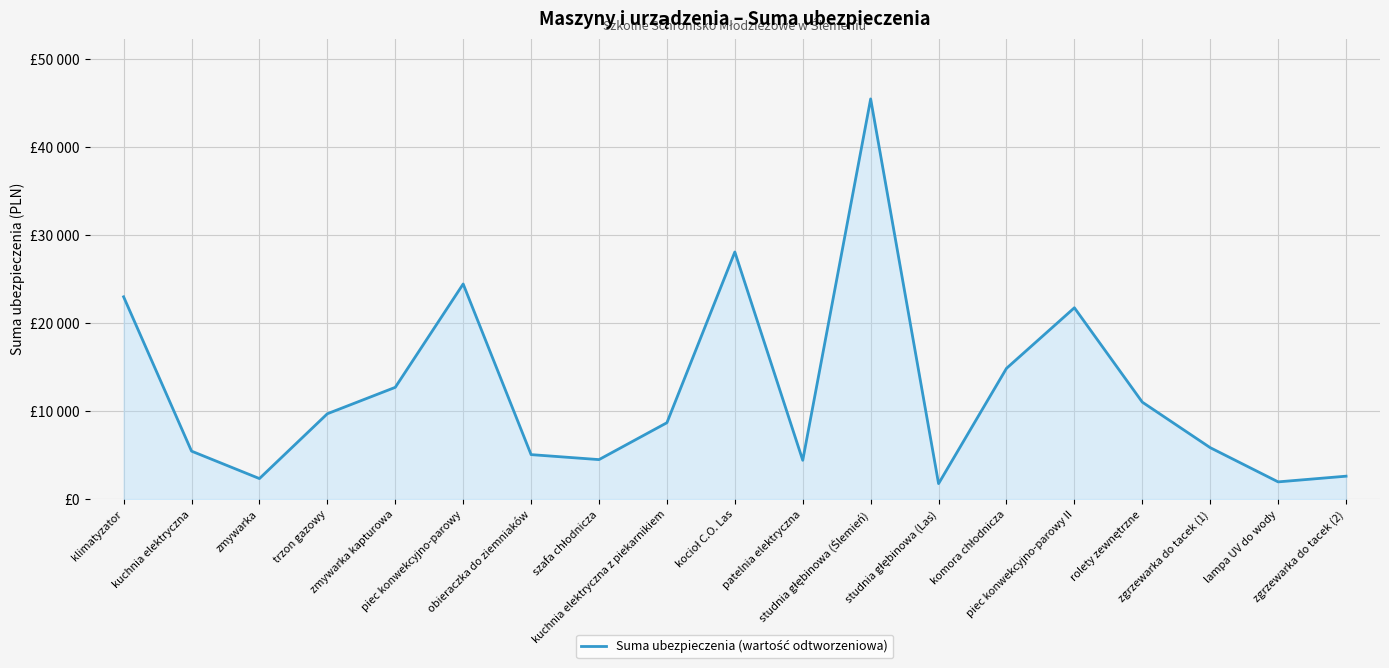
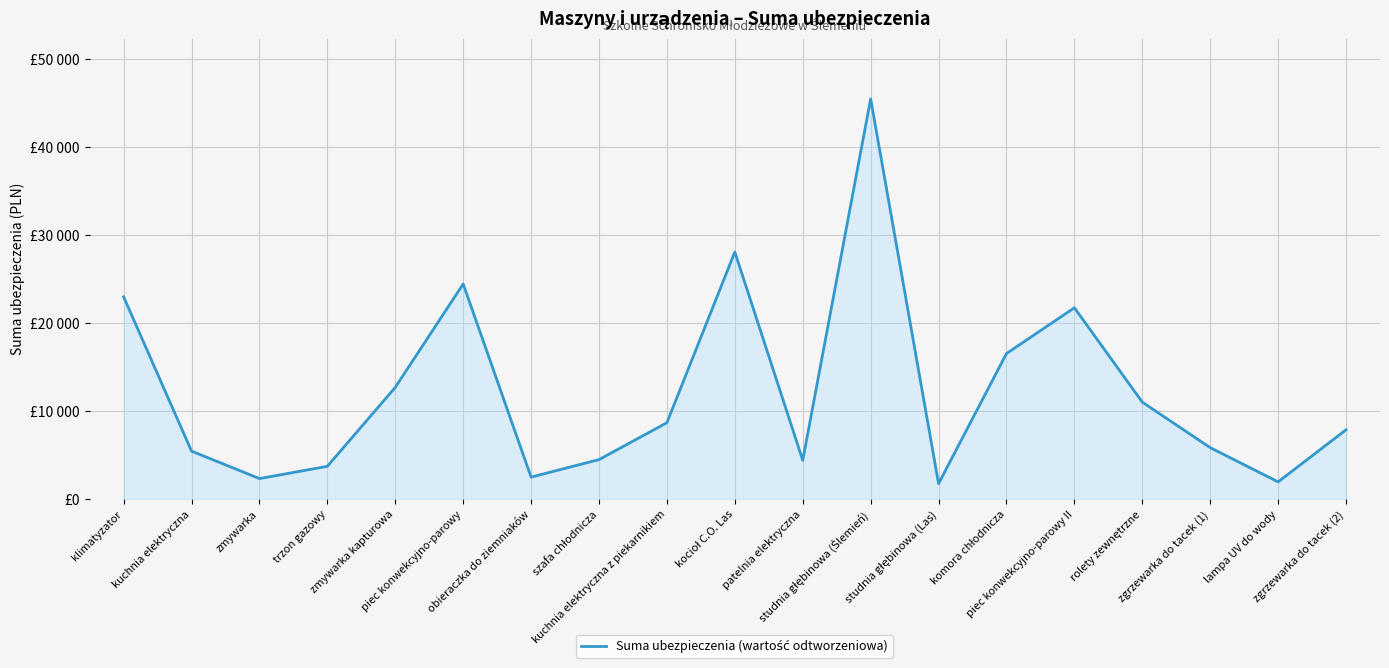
trzon gazowy: £10000 -> £4000
obieraczka do ziemniaków: £5000 -> £3000
komora chłodnicza: £15000 -> £17000
zgrzewarka do tacek (2): £3000 -> £8000
